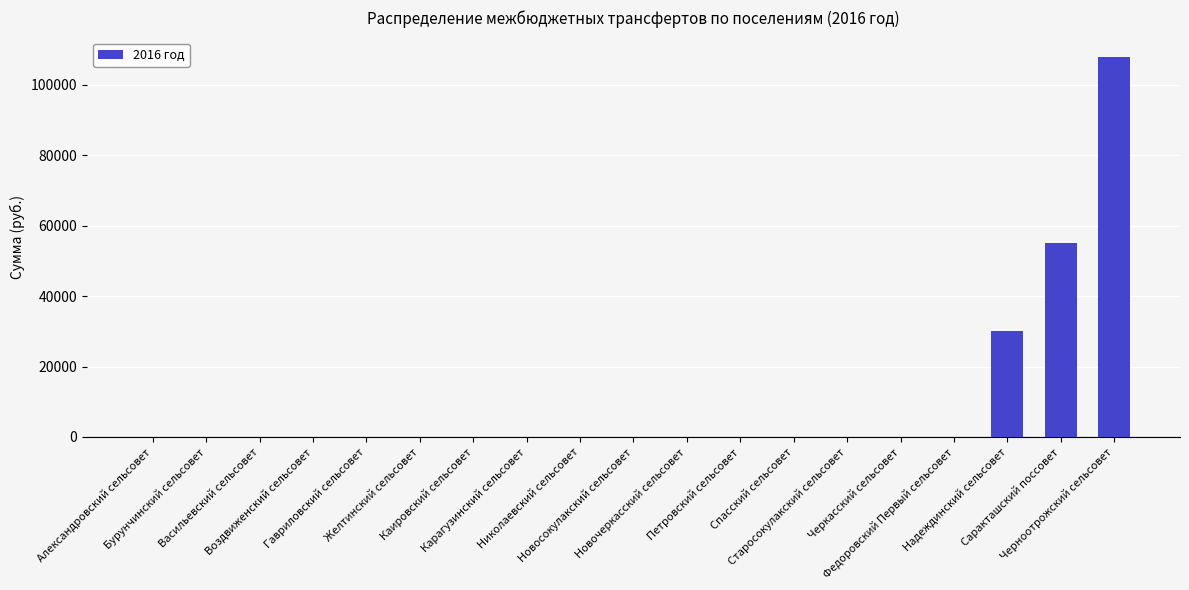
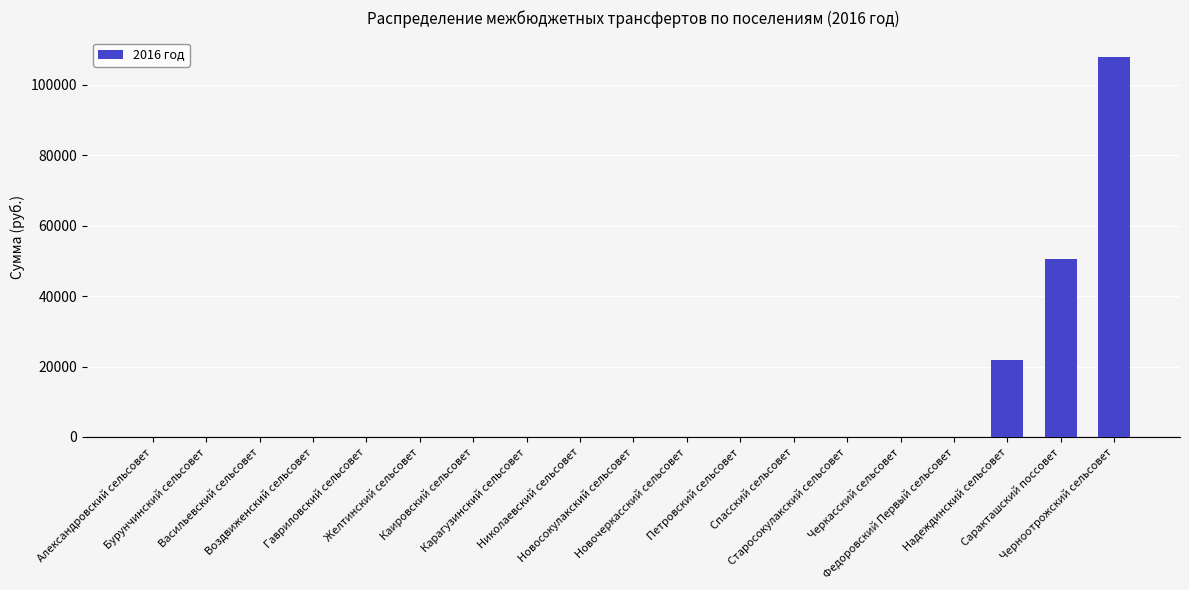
Надеждинский сельсовет: 30000 -> 22000
Саракташский поссовет: 55000 -> 51000
